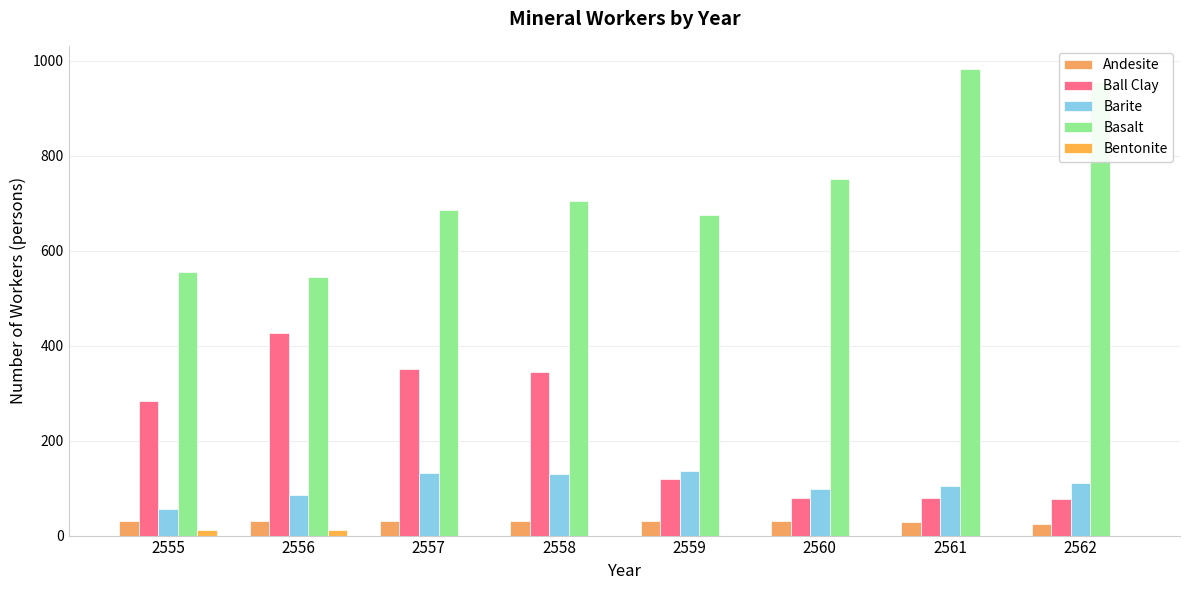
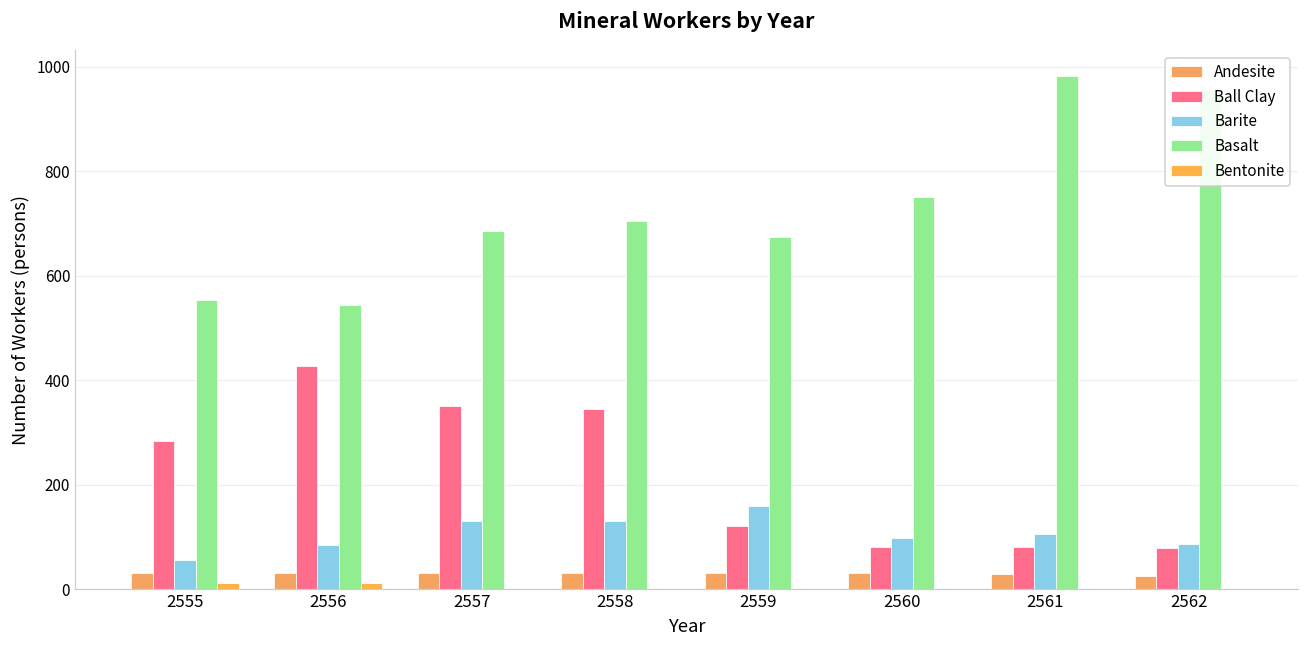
Barite, 2559: 140 -> 160
Barite, 2562: 110 -> 90
